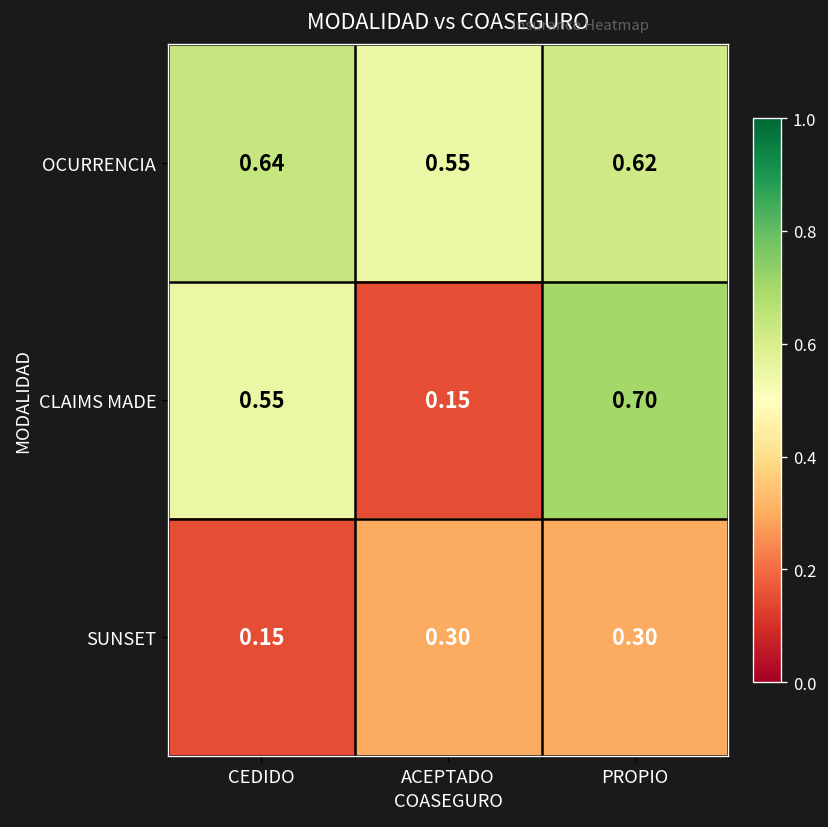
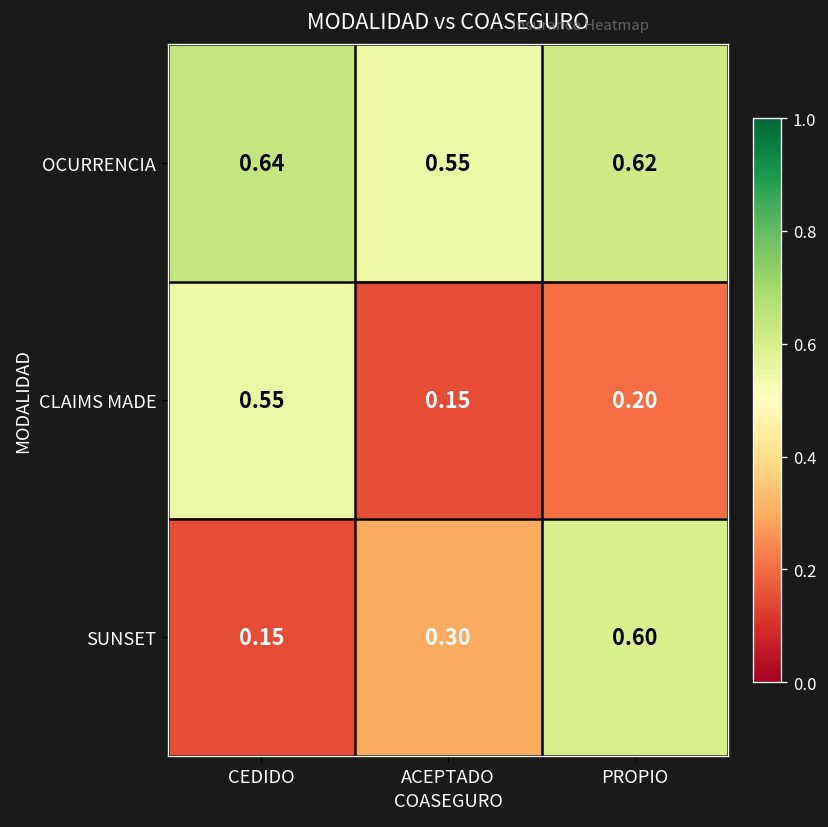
CLAIMS MADE, PROPIO: 0.70 -> 0.20
SUNSET, PROPIO: 0.30 -> 0.60
